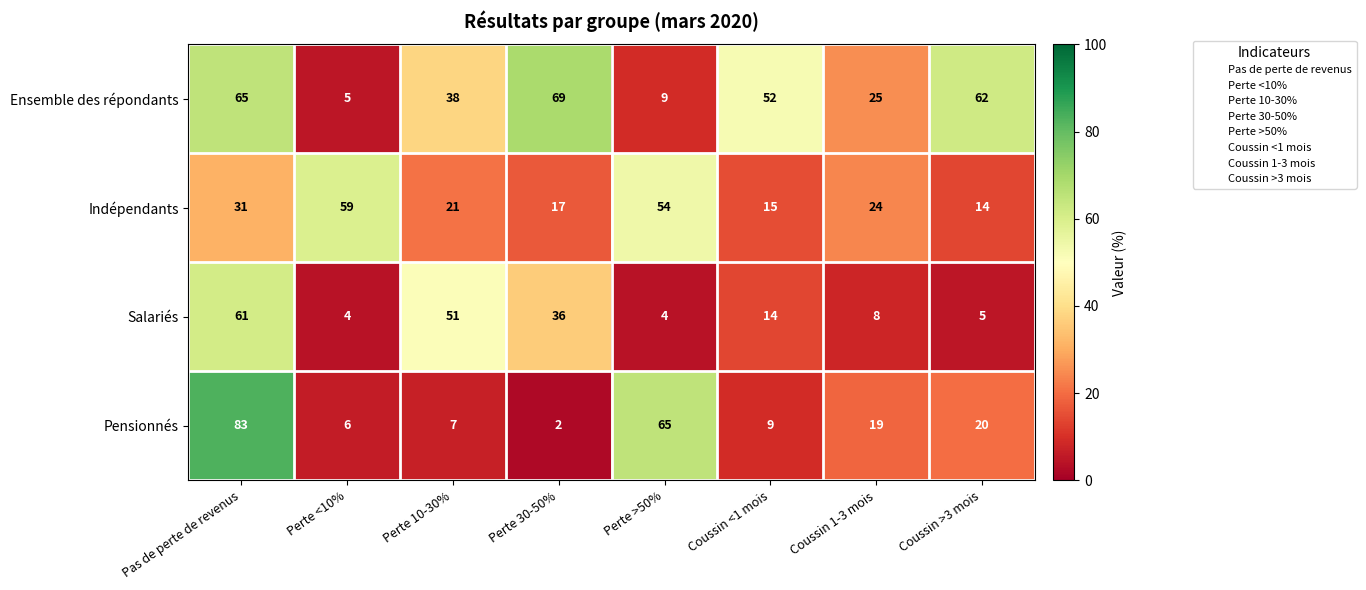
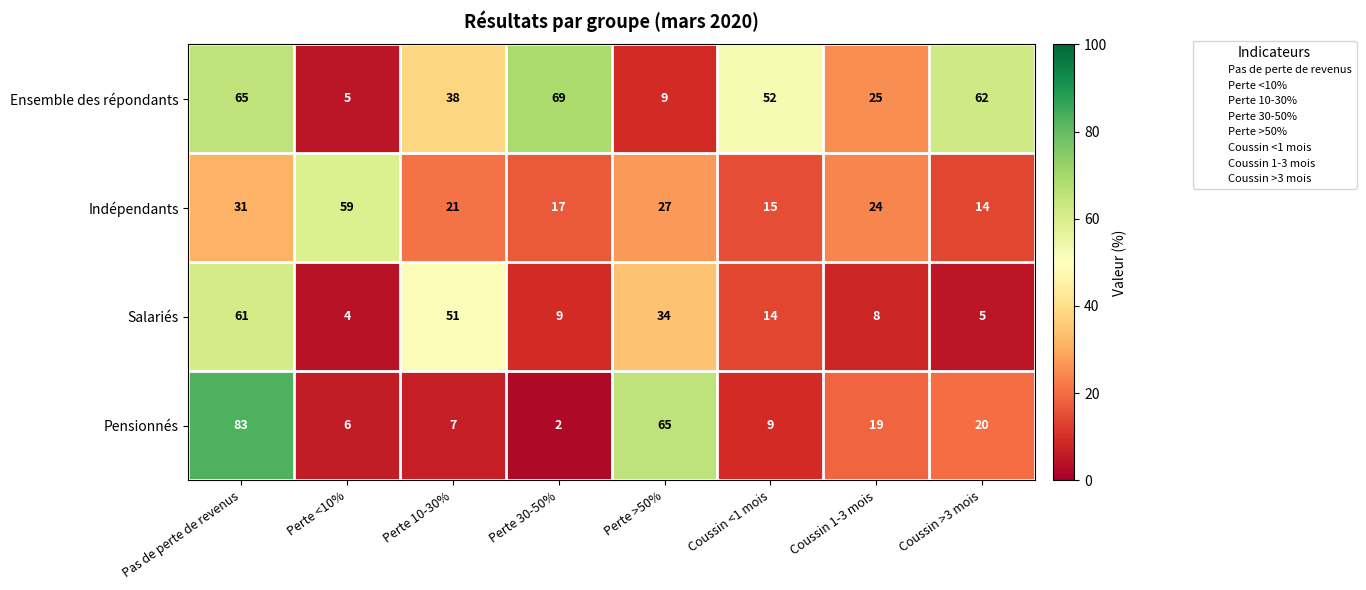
Indépendants, Perte >50%: 54 -> 27
Salariés, Perte 30-50%: 36 -> 9
Salariés, Perte >50%: 4 -> 34
